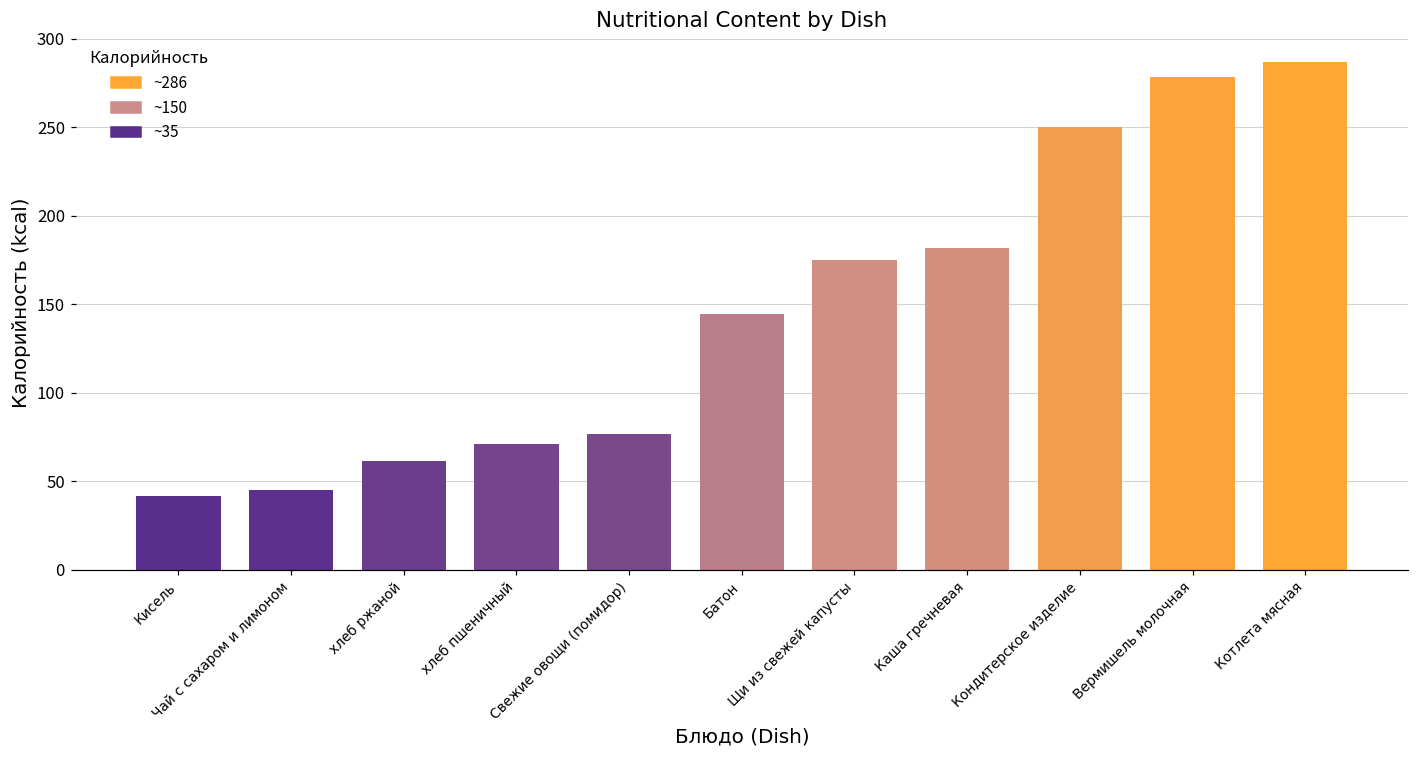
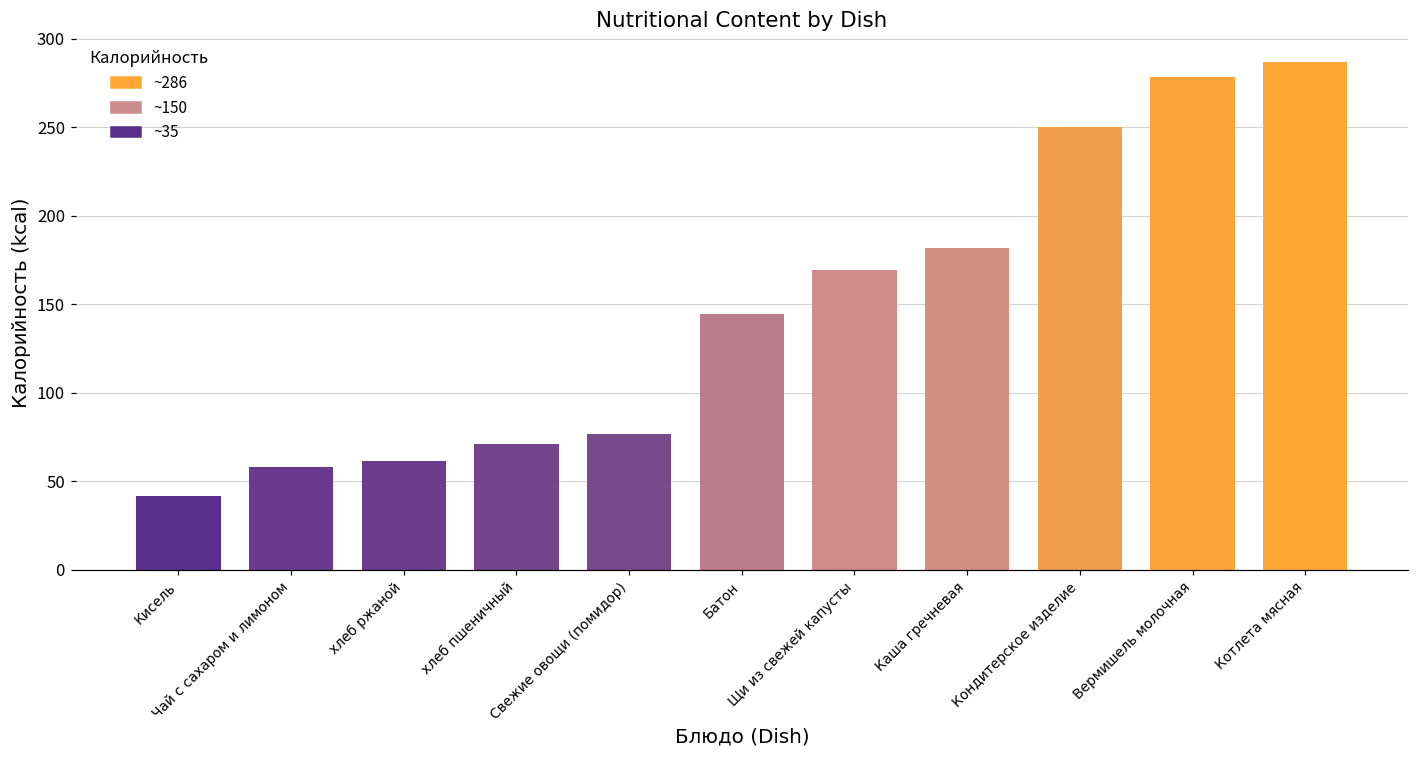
Чай с сахаром и лимоном: 45 -> 58
Щи из свежей капусты: 175 -> 170
